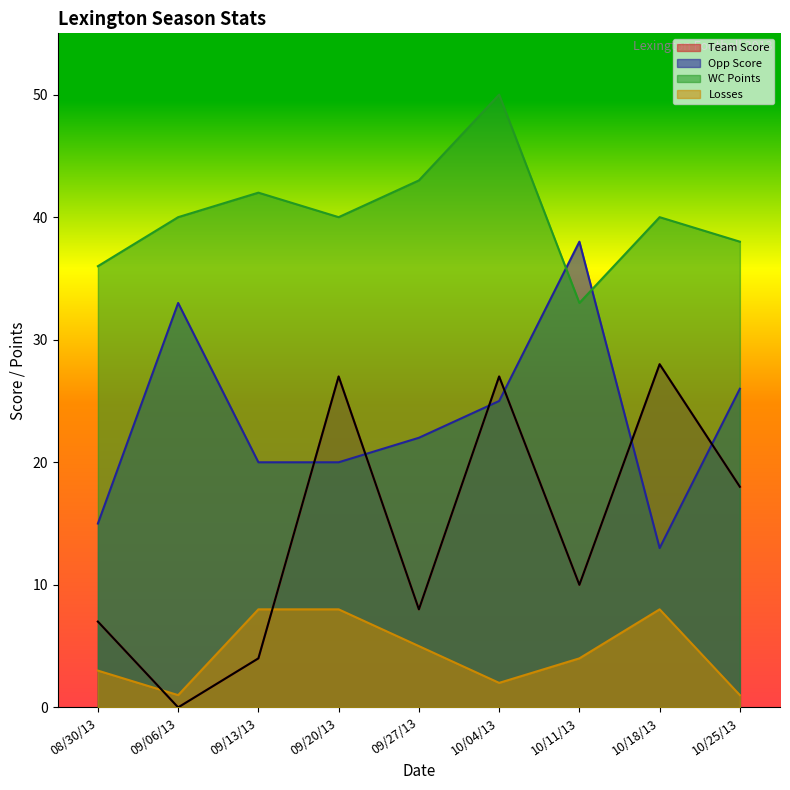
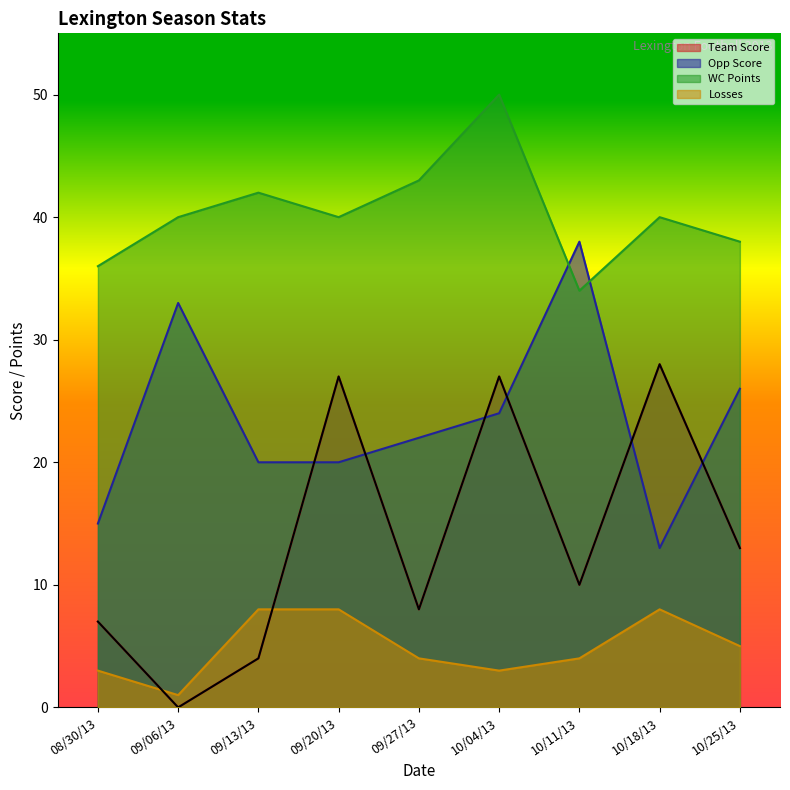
Losses, 09/27/13: 5 -> 4
Opp Score, 10/04/13: 25 -> 24
Losses, 10/04/13: 2 -> 3
WC Points, 10/11/13: 33 -> 34
Team Score, 10/25/13: 18 -> 13
Losses, 10/25/13: 1 -> 5
